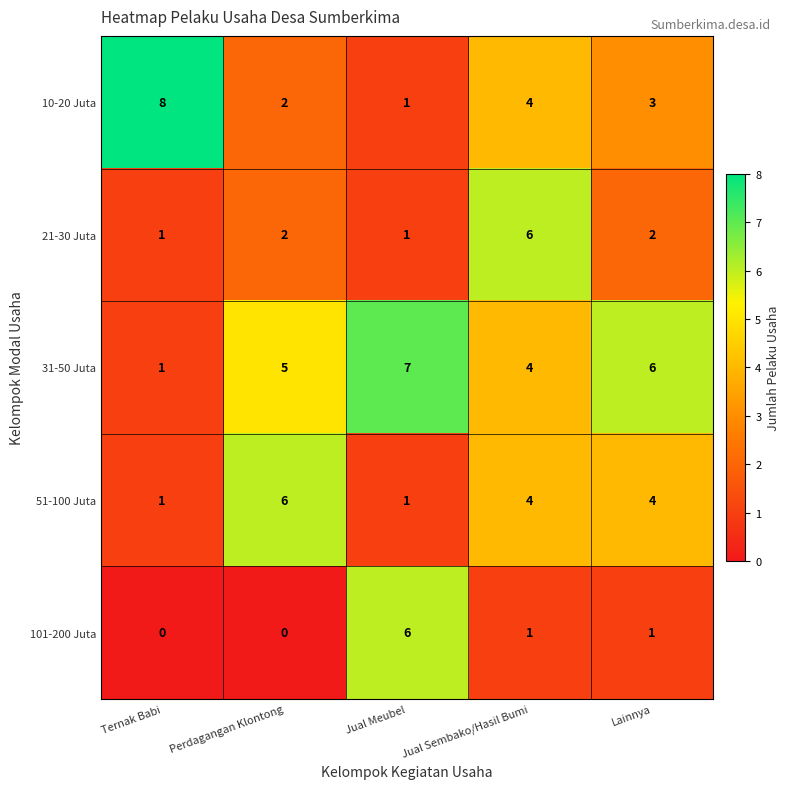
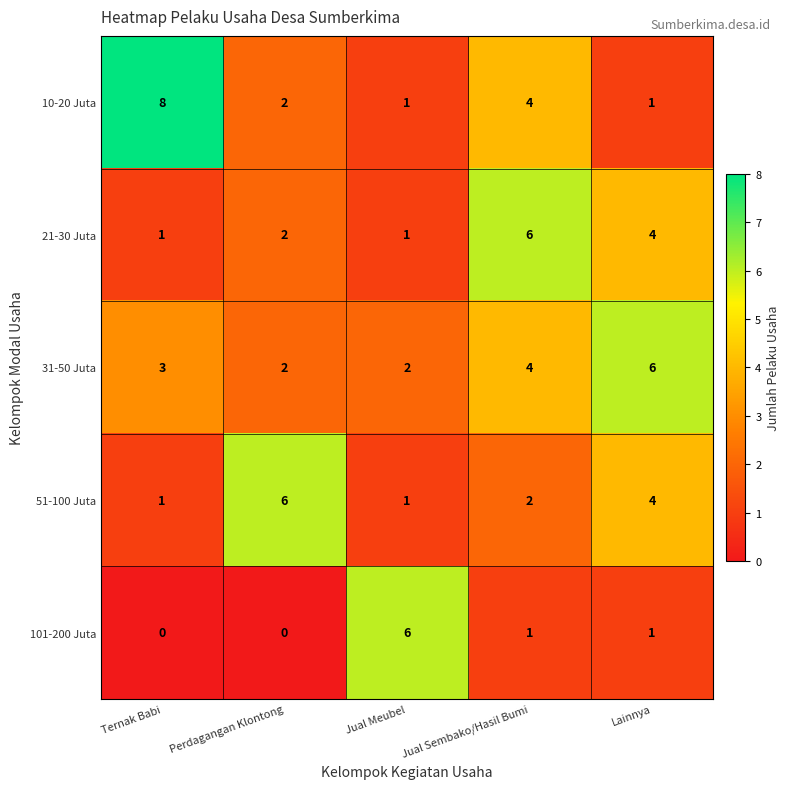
10-20 Juta, Lainnya: 3 -> 1
21-30 Juta, Lainnya: 2 -> 4
31-50 Juta, Ternak Babi: 1 -> 3
31-50 Juta, Perdagangan Klontong: 5 -> 2
31-50 Juta, Jual Meubel: 7 -> 2
51-100 Juta, Jual Sembako/Hasil Bumi: 4 -> 2
